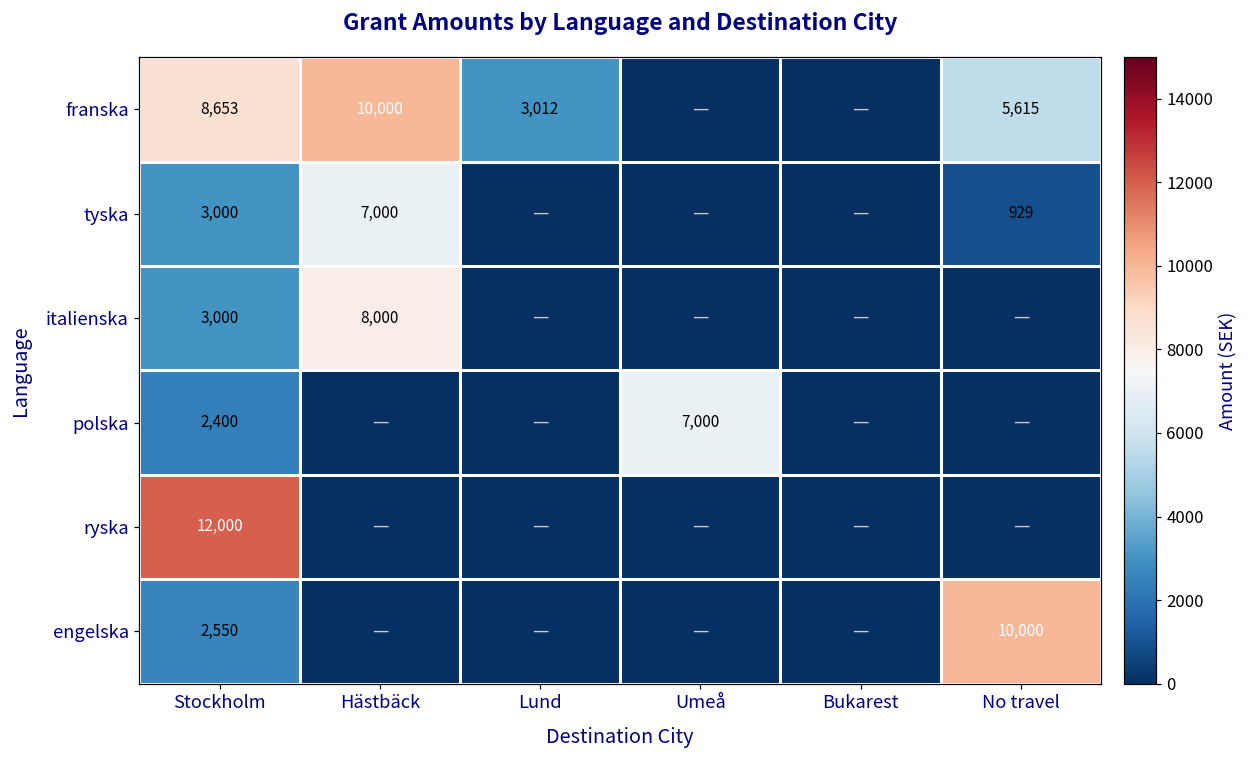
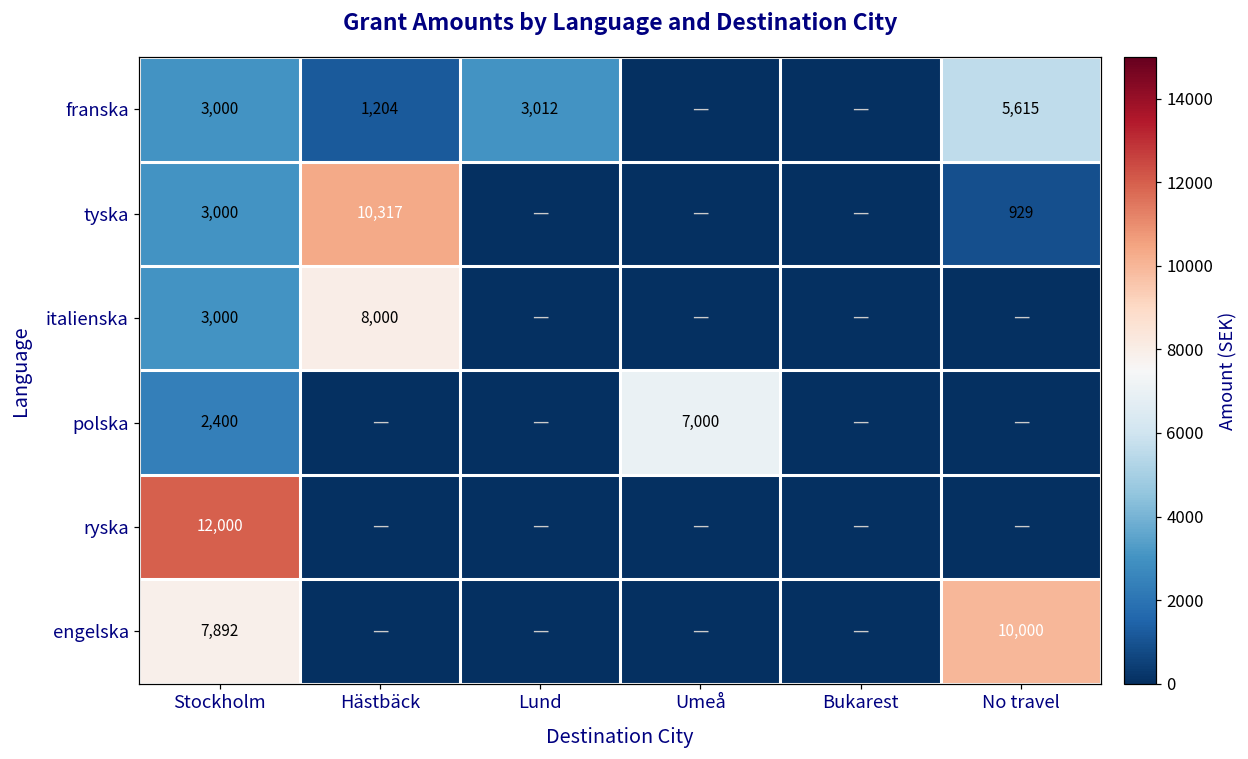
franska, Stockholm: 8,653 -> 3,000
franska, Hästbäck: 10,000 -> 1,204
tyska, Hästbäck: 7,000 -> 10,317
engelska, Stockholm: 2,550 -> 7,892
